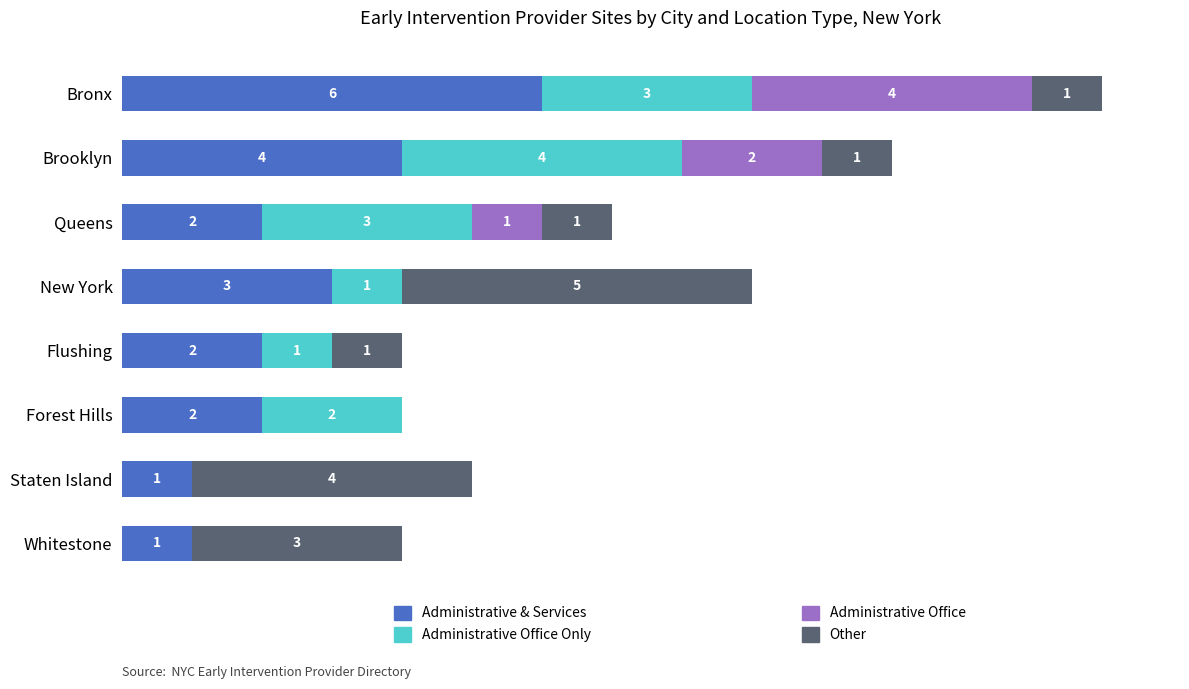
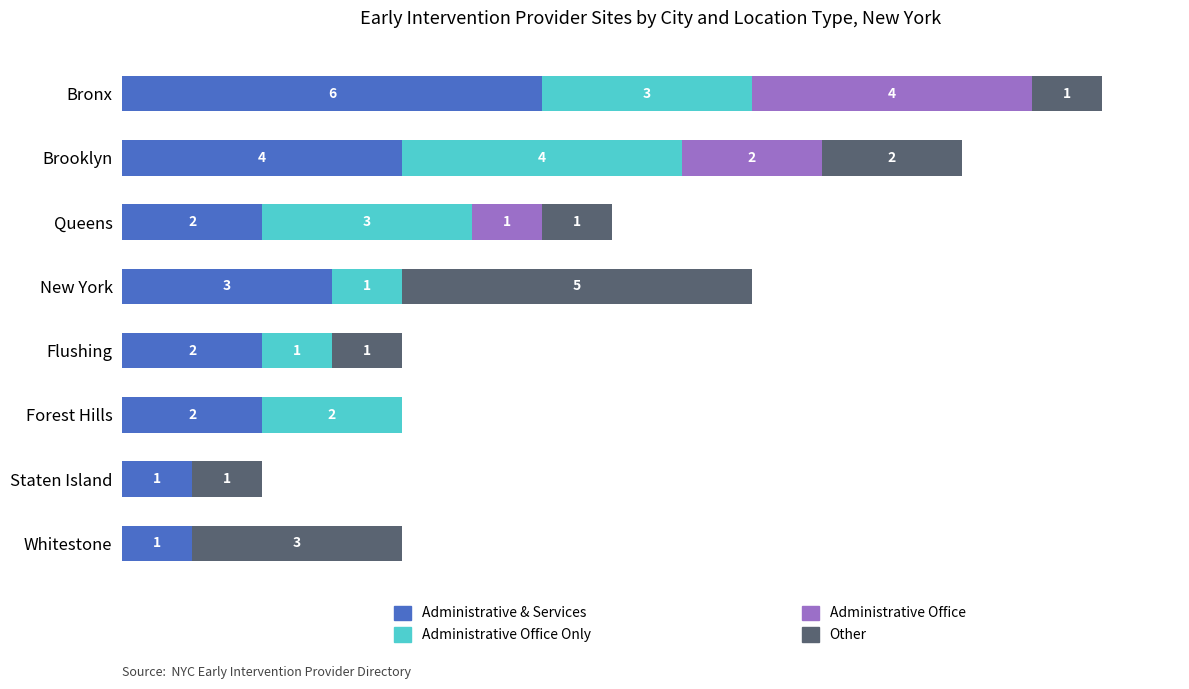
Other, Brooklyn: 1 -> 2
Other, Staten Island: 4 -> 1
